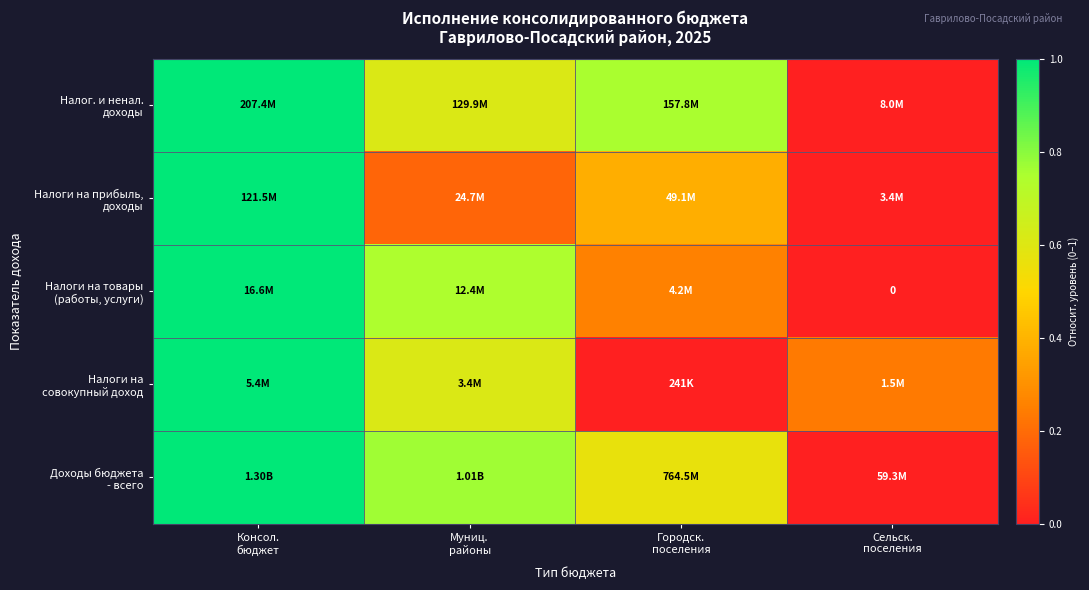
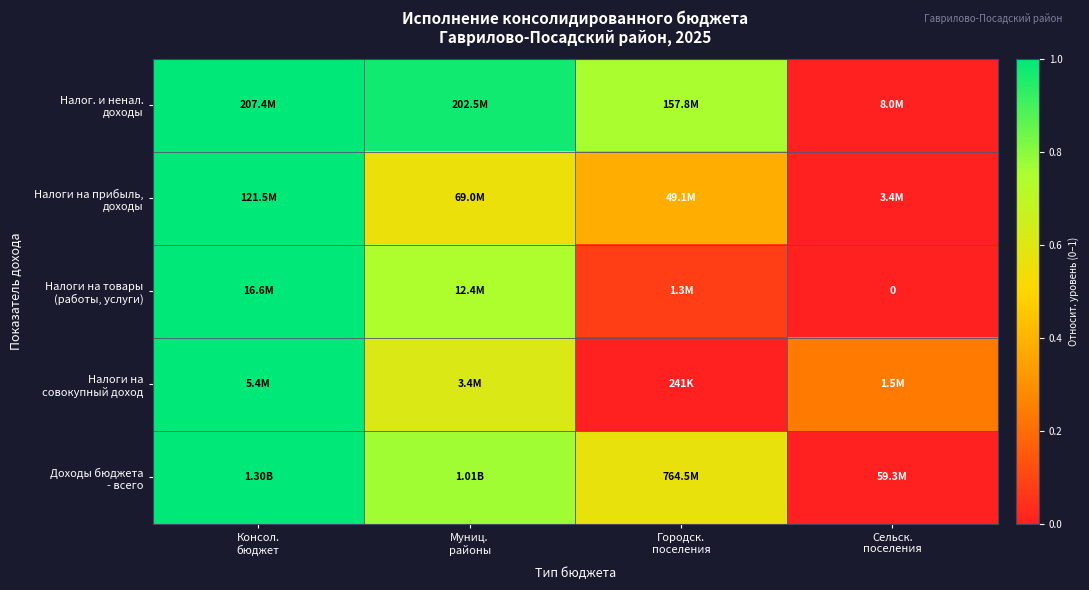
Налог. и ненал. доходы, Муниц. районы: 129.9M -> 202.5M
Налоги на прибыль, доходы, Муниц. районы: 24.7M -> 69.0M
Налоги на товары (работы, услуги), Городск. поселения: 4.2M -> 1.3M
